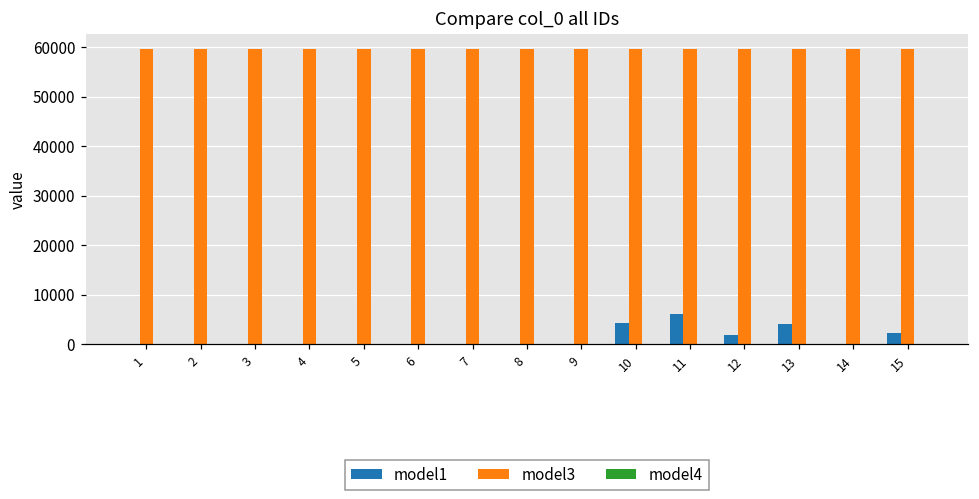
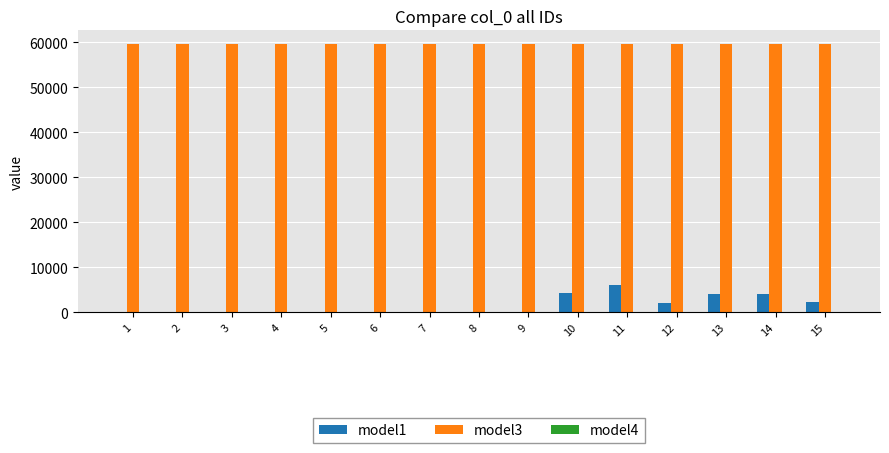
model1, 14: 0 -> 4000
